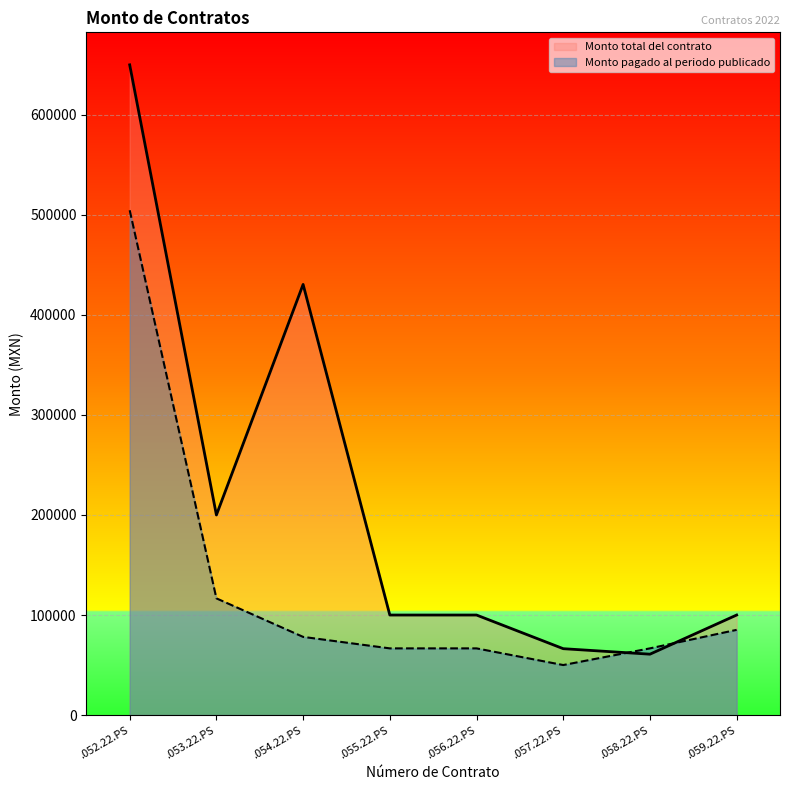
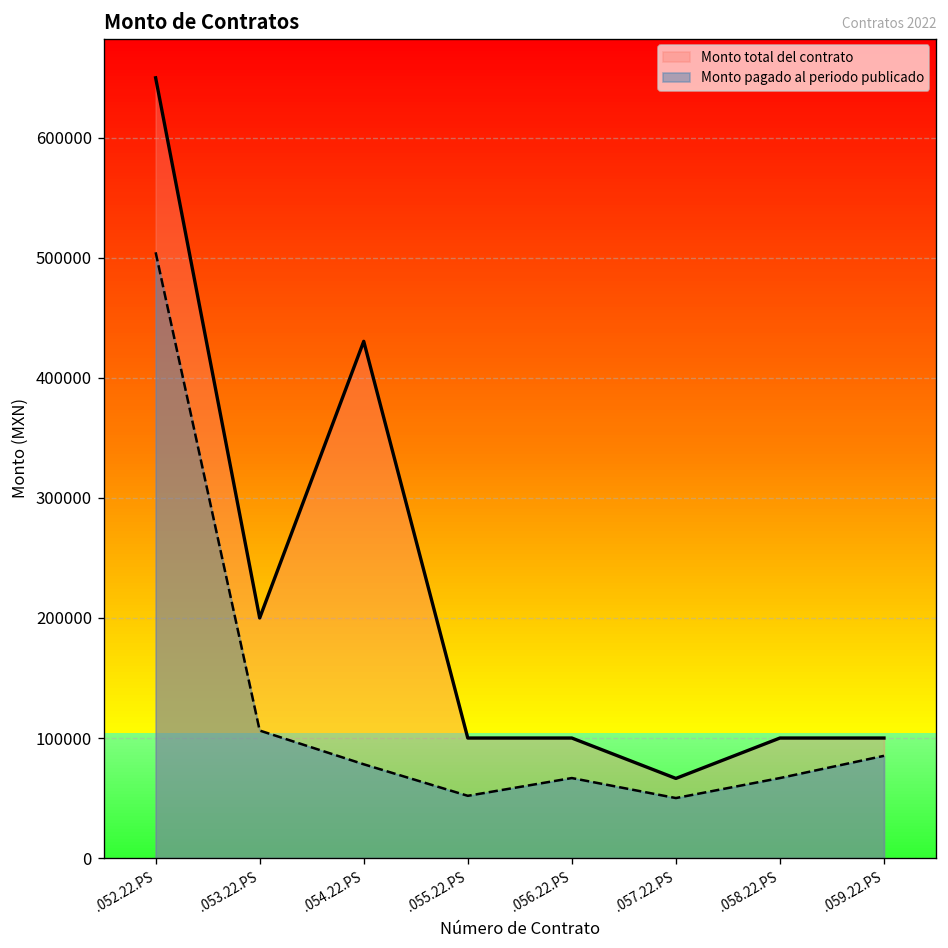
Monto pagado al periodo publicado, .053.22.PS: 117000 -> 106000
Monto pagado al periodo publicado, .055.22.PS: 67000 -> 52000
Monto total del contrato, .058.22.PS: 61000 -> 100000
